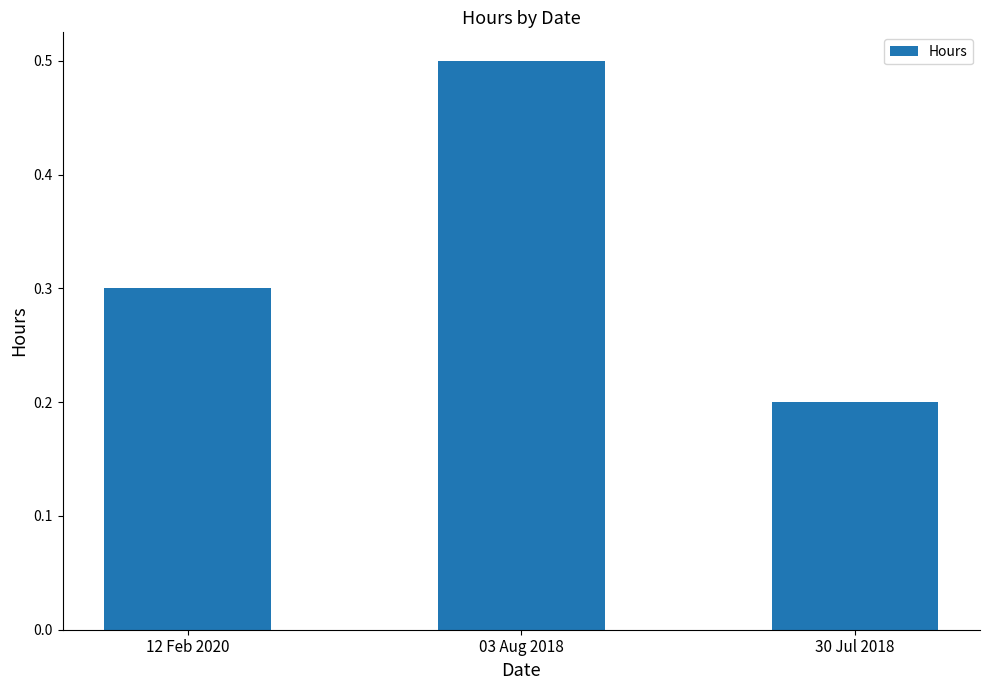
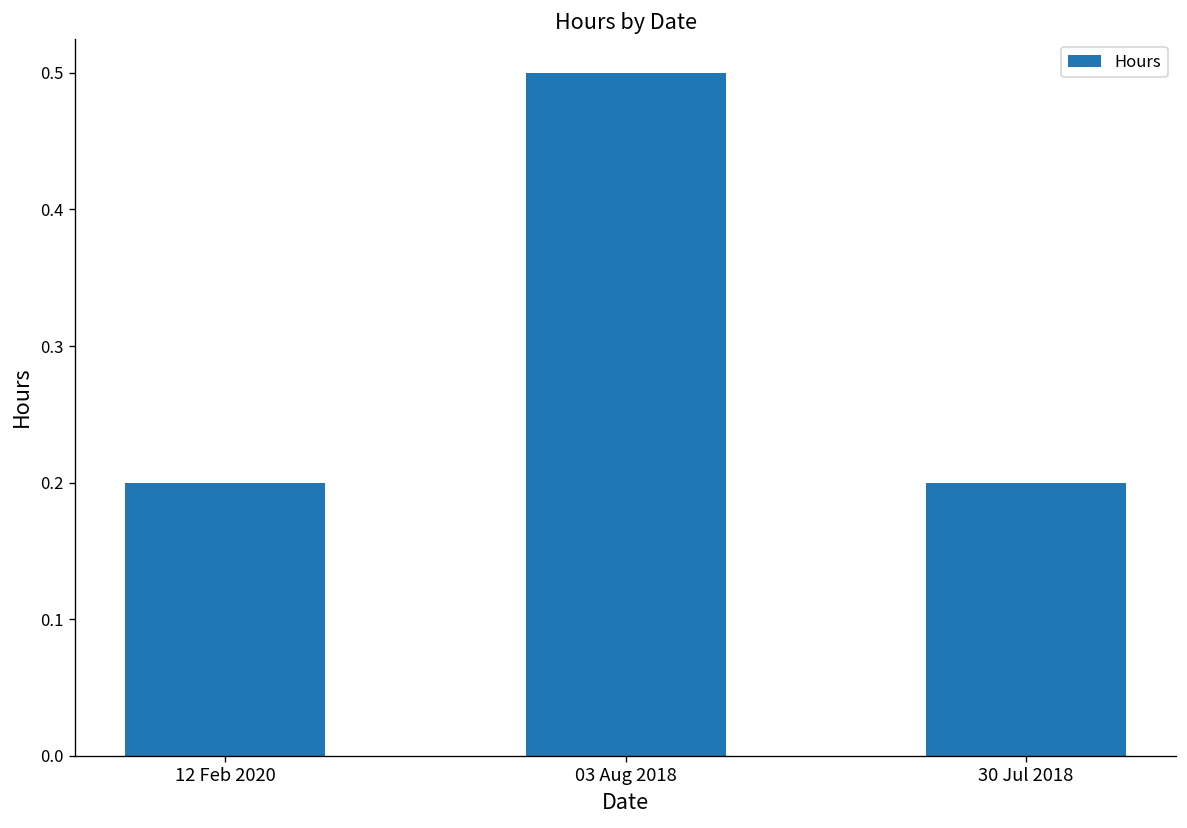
12 Feb 2020: 0.3 -> 0.2
